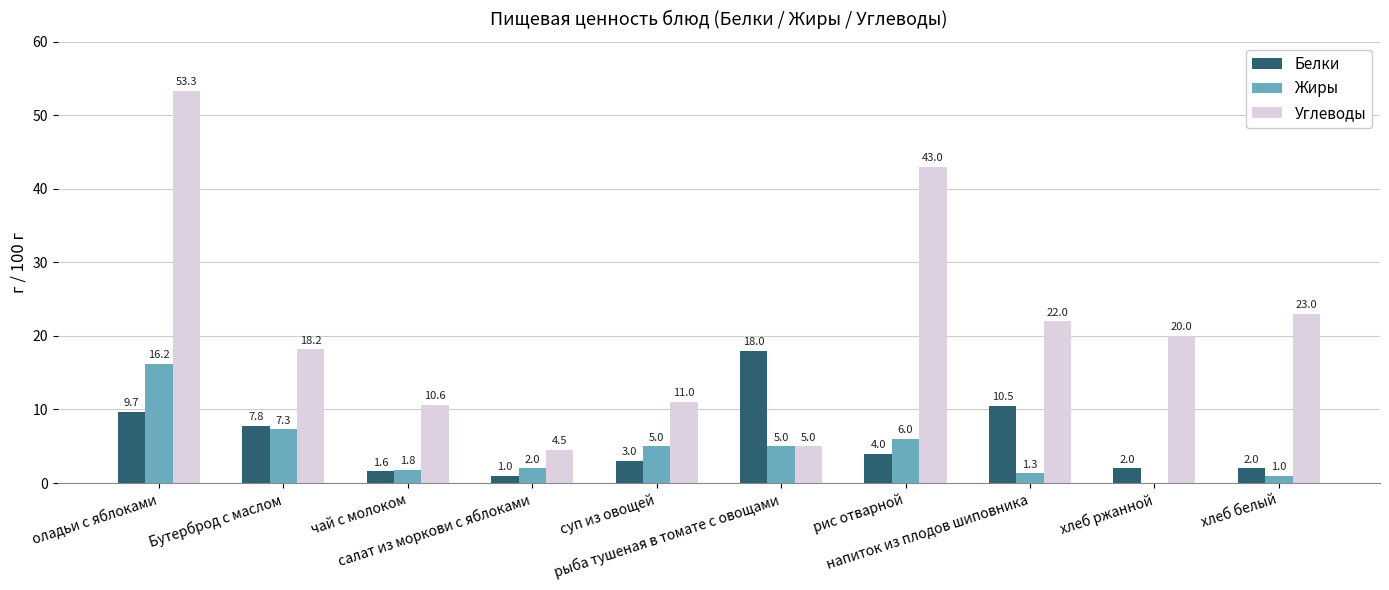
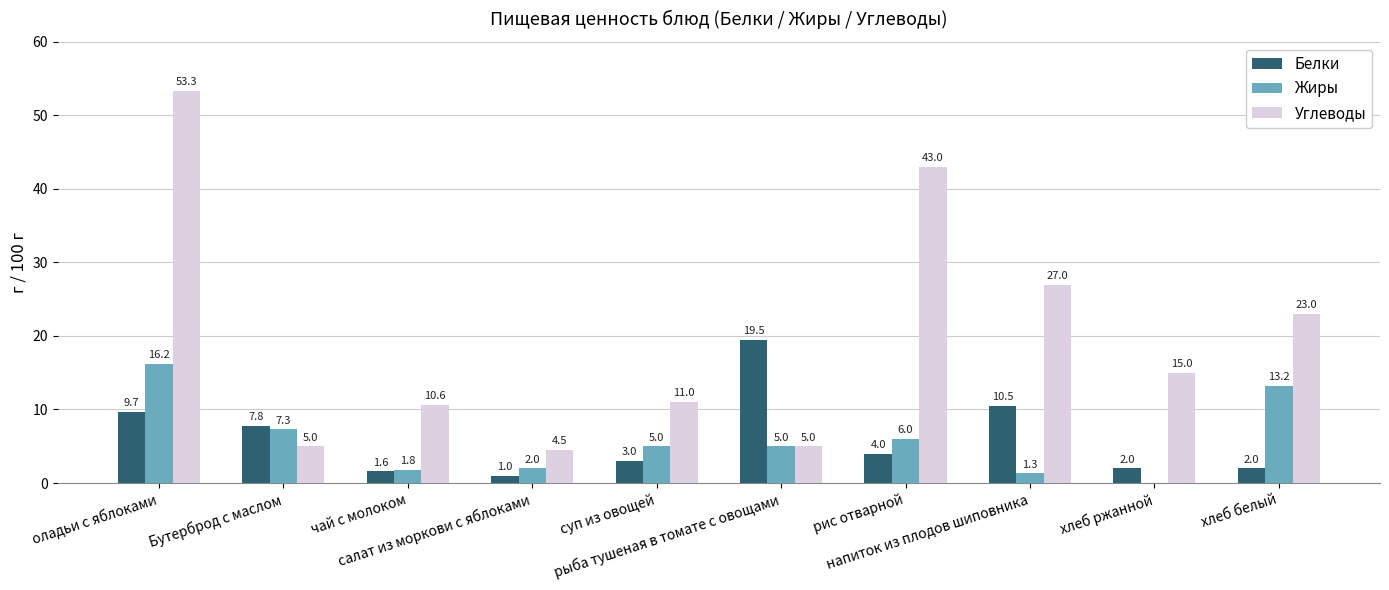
Углеводы, Бутерброд с маслом: 18.2 -> 5.0
Белки, рыба тушеная в томате с овощами: 18.0 -> 19.5
Углеводы, напиток из плодов шиповника: 22.0 -> 27.0
Углеводы, хлеб ржанной: 20.0 -> 15.0
Жиры, хлеб белый: 1.0 -> 13.2
